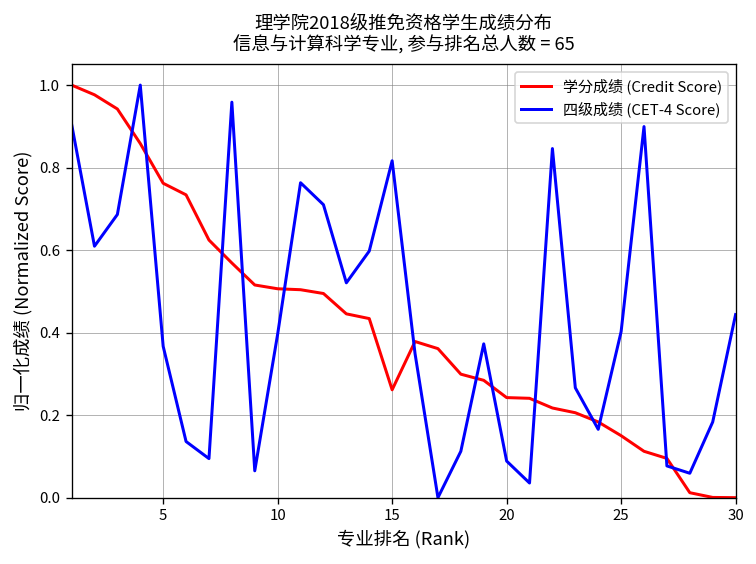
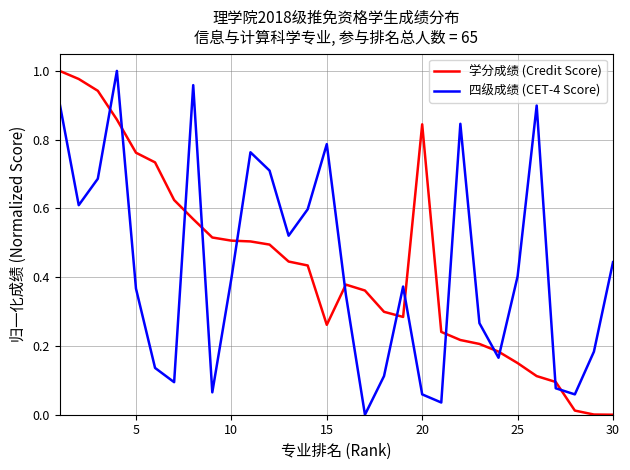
四级成绩 (CET-4 Score), 15: 0.82 -> 0.79
学分成绩 (Credit Score), 20: 0.24 -> 0.84
四级成绩 (CET-4 Score), 20: 0.09 -> 0.06
